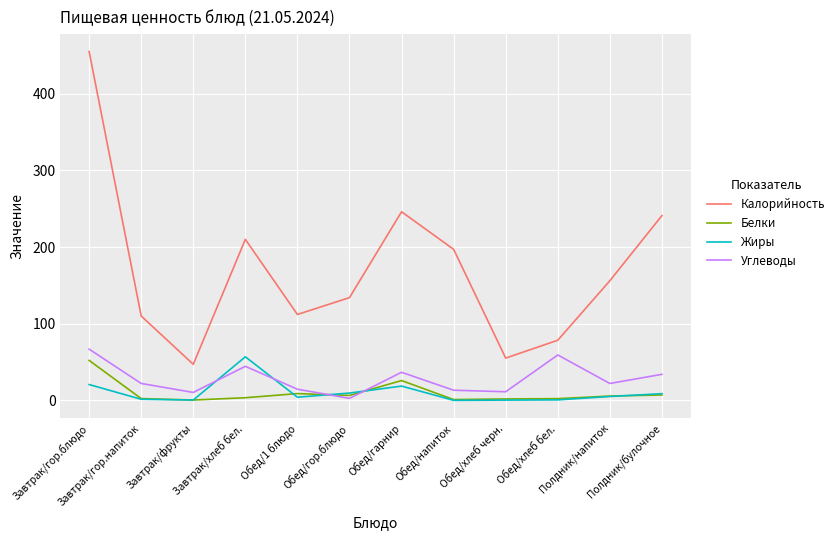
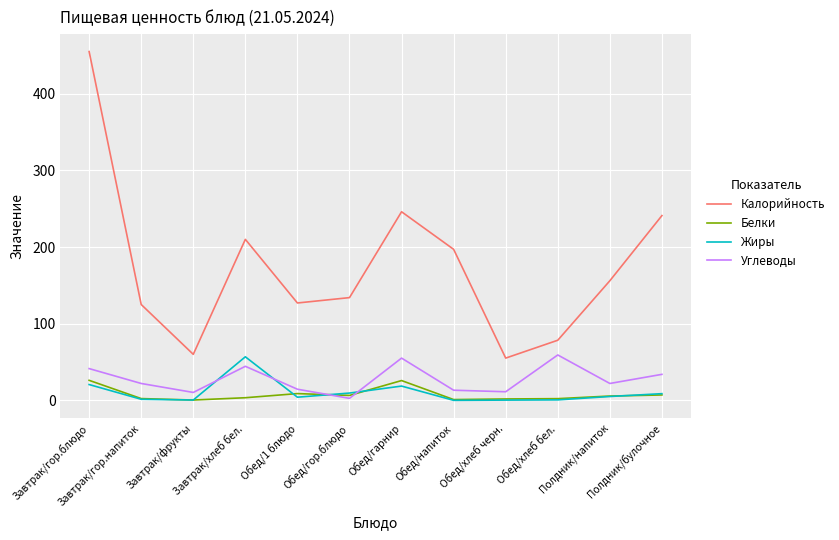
Белки, Завтрак/гор.блюдо: 50 -> 30
Углеводы, Завтрак/гор.блюдо: 70 -> 40
Калорийность, Завтрак/гор.напиток: 110 -> 130
Калорийность, Завтрак/фрукты: 50 -> 60
Калорийность, Обед/1 блюдо: 110 -> 130
Углеводы, Обед/гарнир: 40 -> 60
